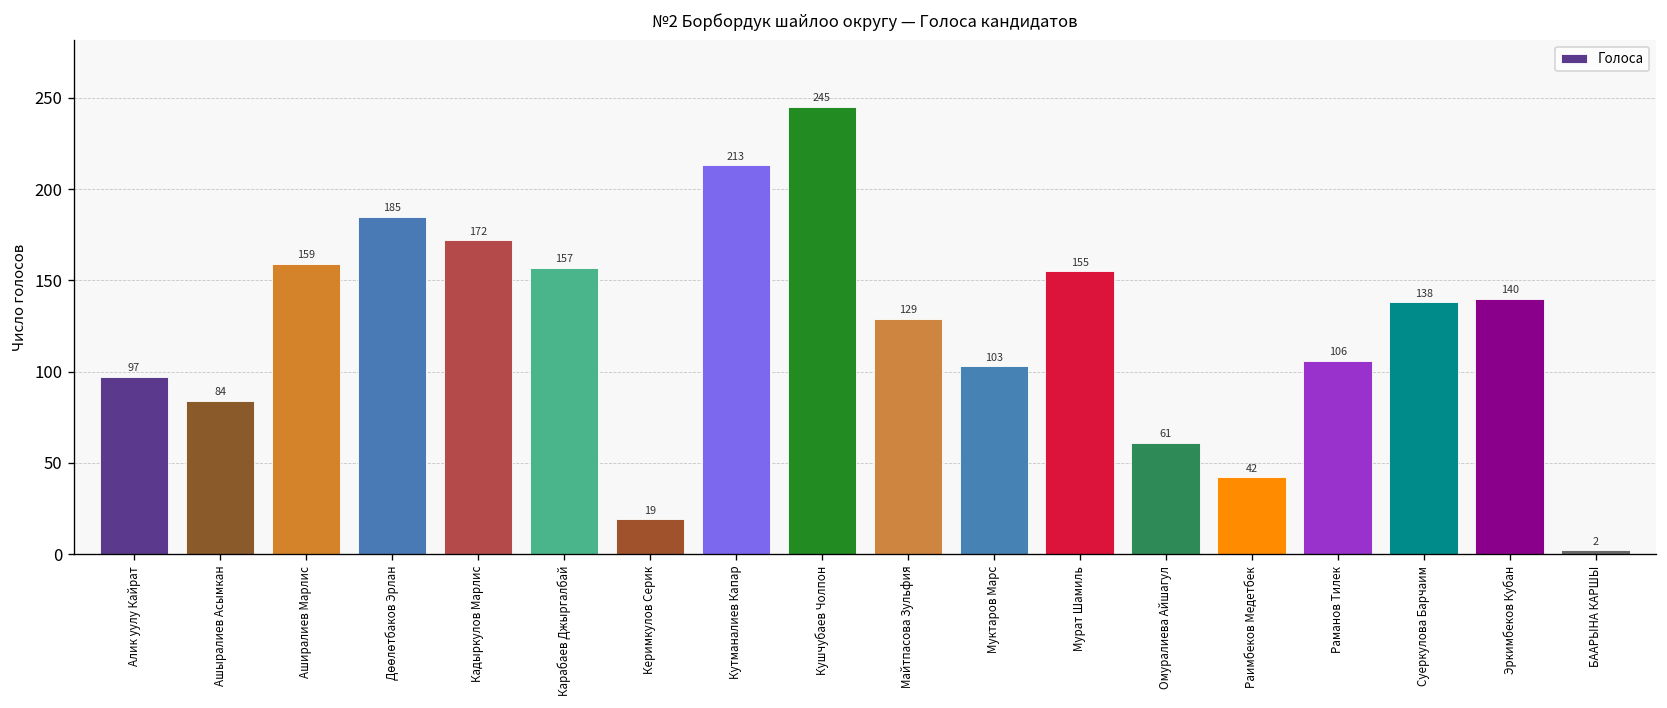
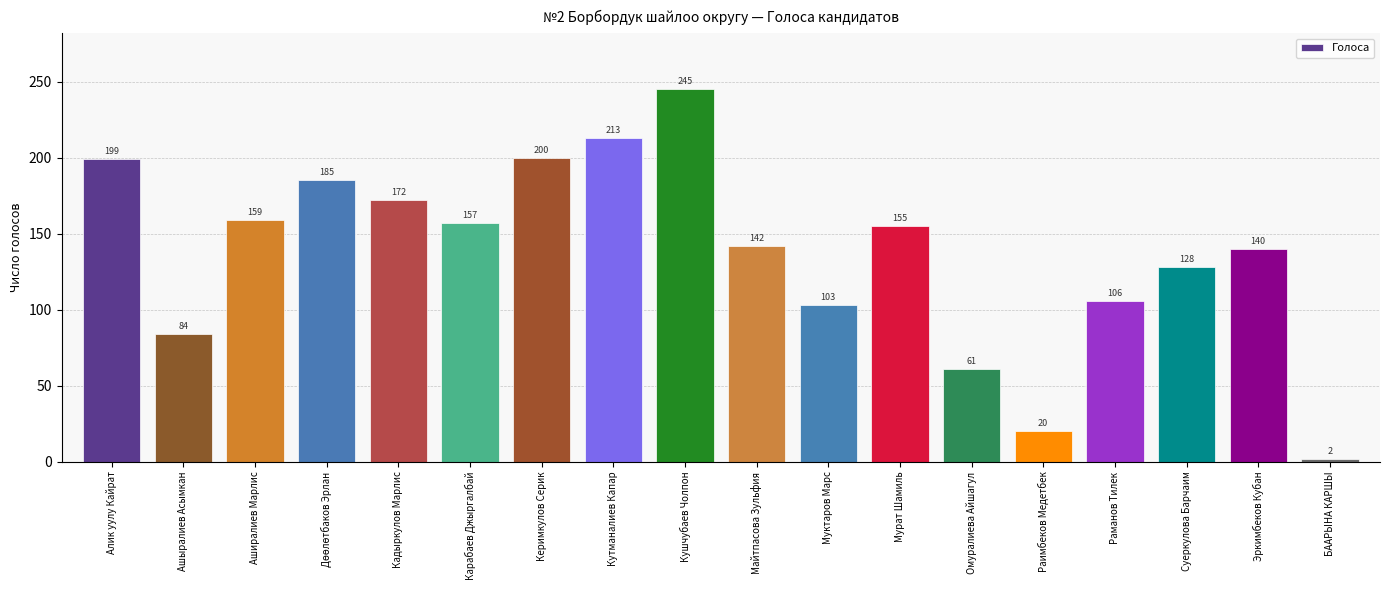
Алик уулу Кайрат: 97 -> 199
Керимкулов Серик: 19 -> 200
Майтпасова Зульфия: 129 -> 142
Раимбеков Медетбек: 42 -> 20
Суеркулова Барчаим: 138 -> 128
